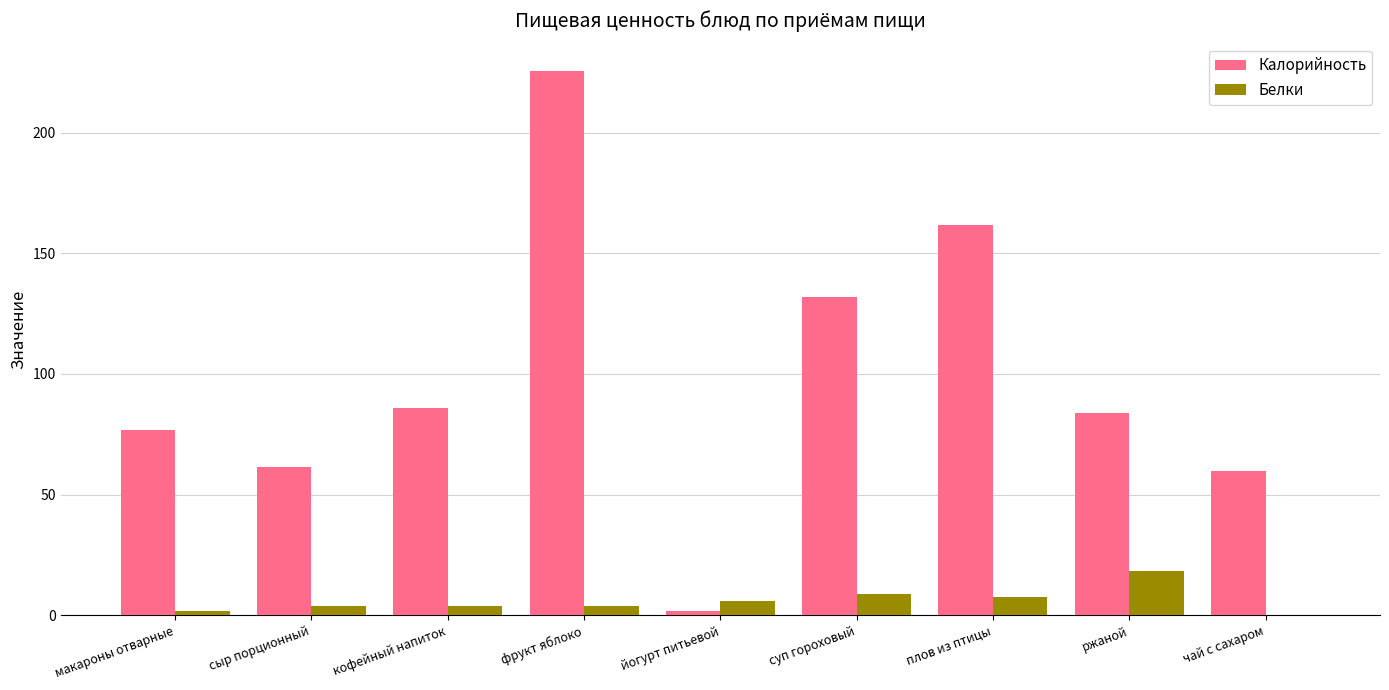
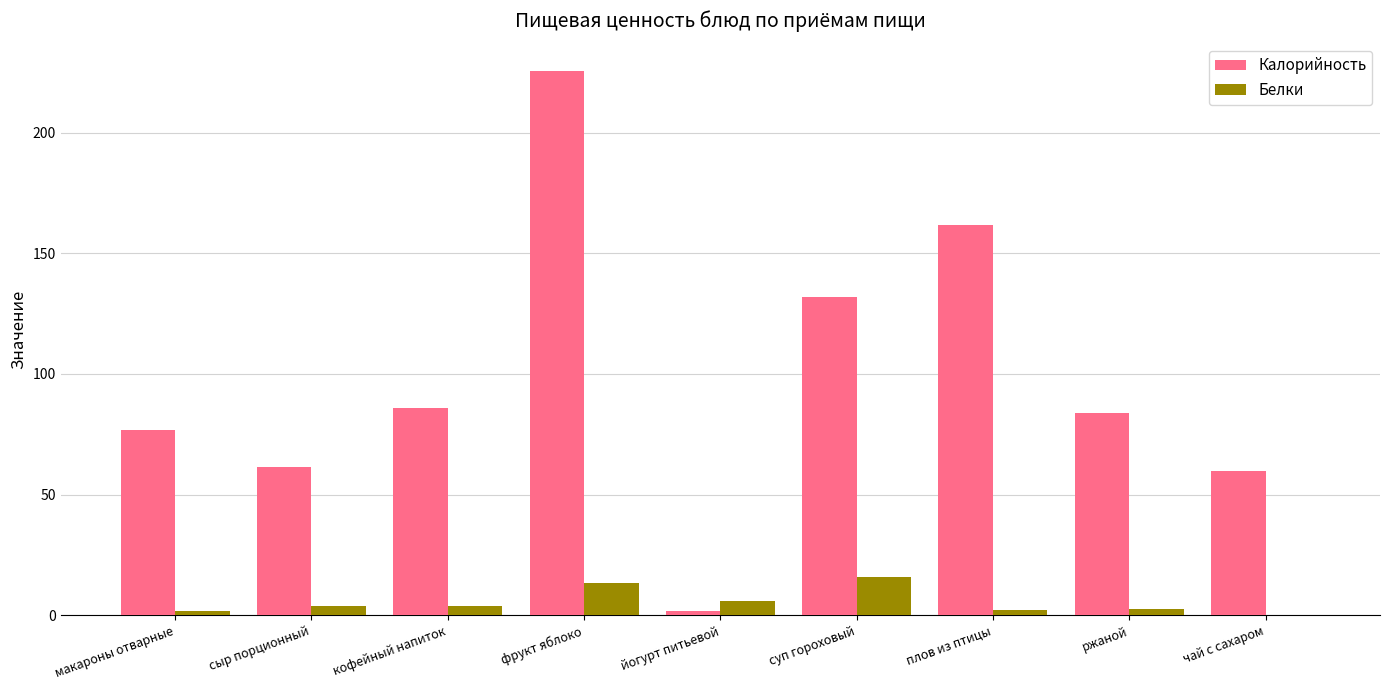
Белки, фрукт яблоко: 4 -> 13
Белки, суп гороховый: 9 -> 16
Белки, плов из птицы: 8 -> 2
Белки, ржаной: 18 -> 3
